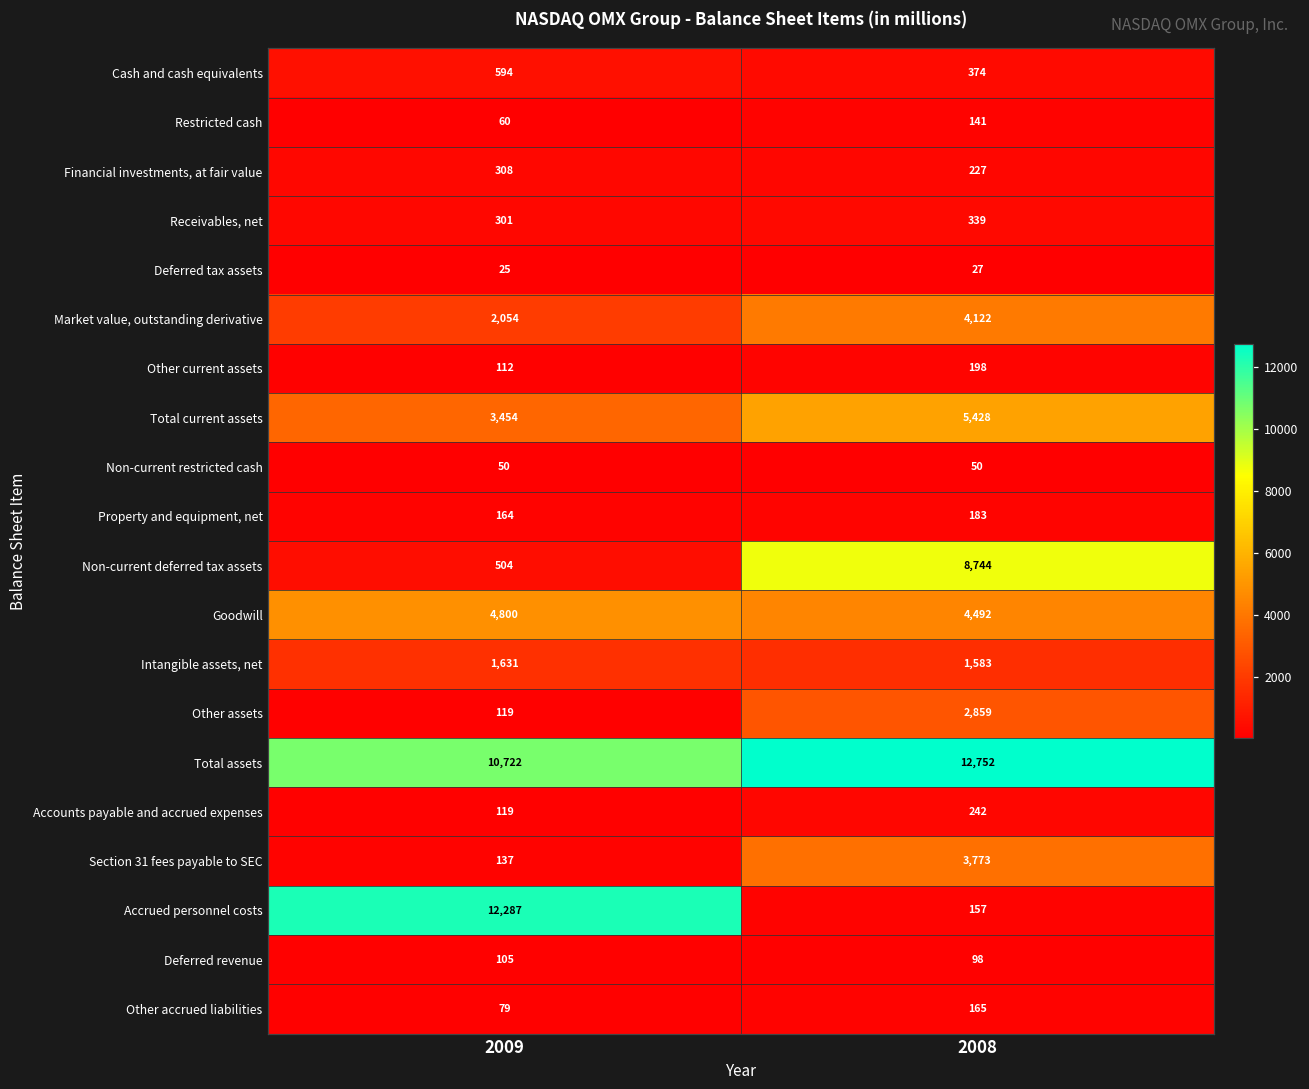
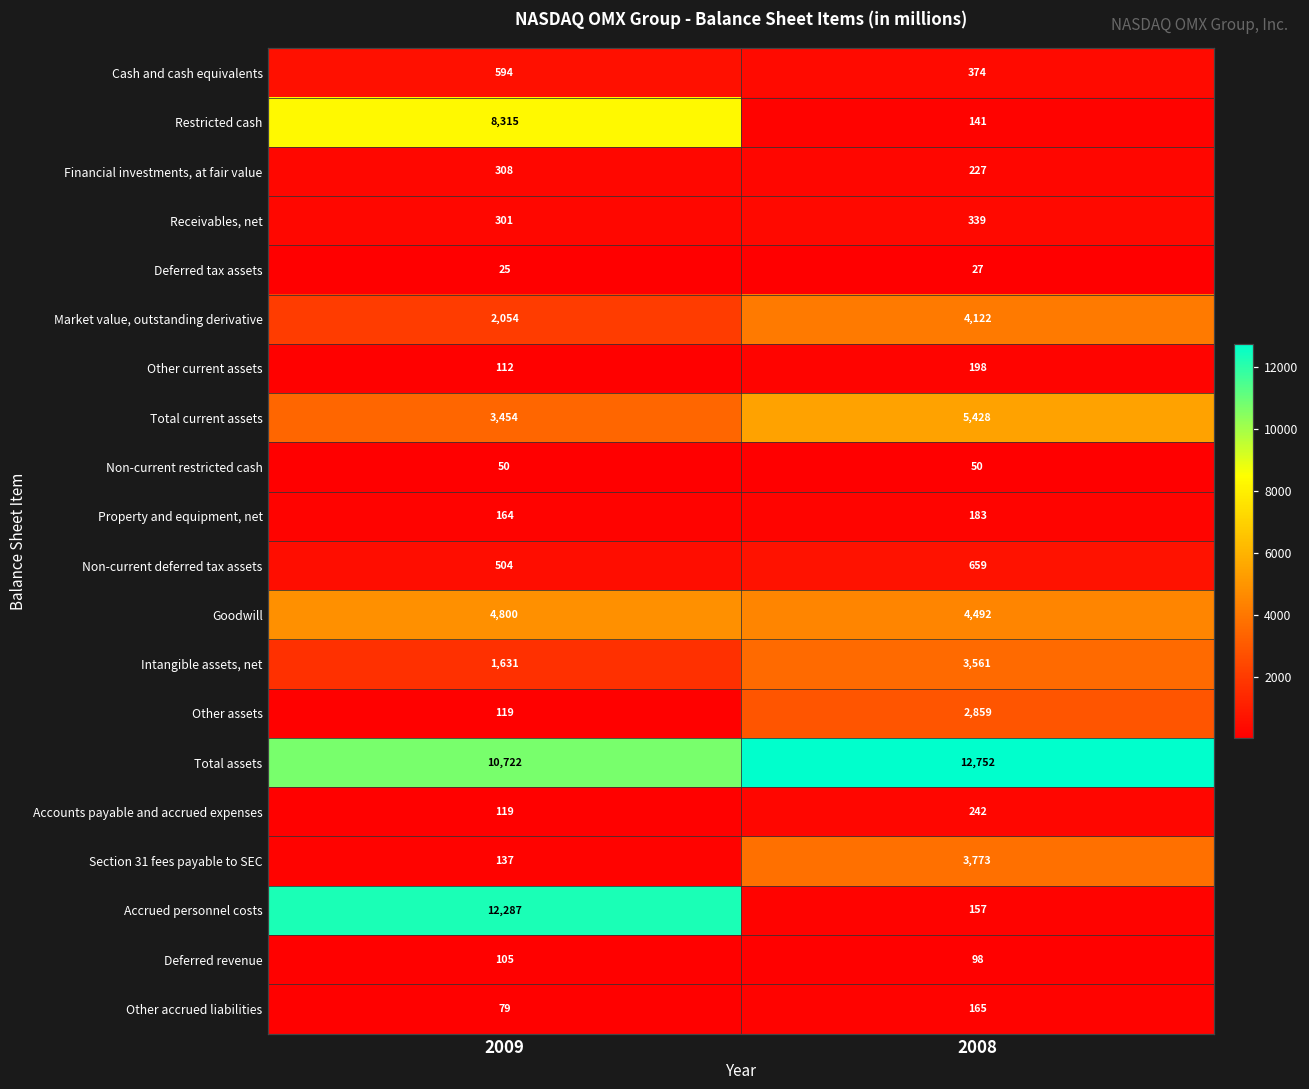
Restricted cash, 2009: 60 -> 8,315
Non-current deferred tax assets, 2008: 8,744 -> 659
Intangible assets, net, 2008: 1,583 -> 3,561
